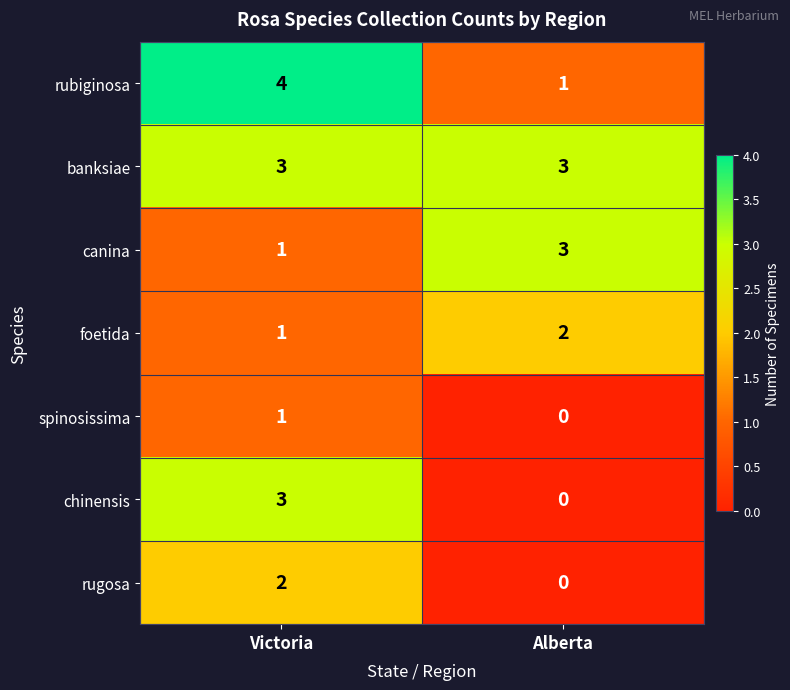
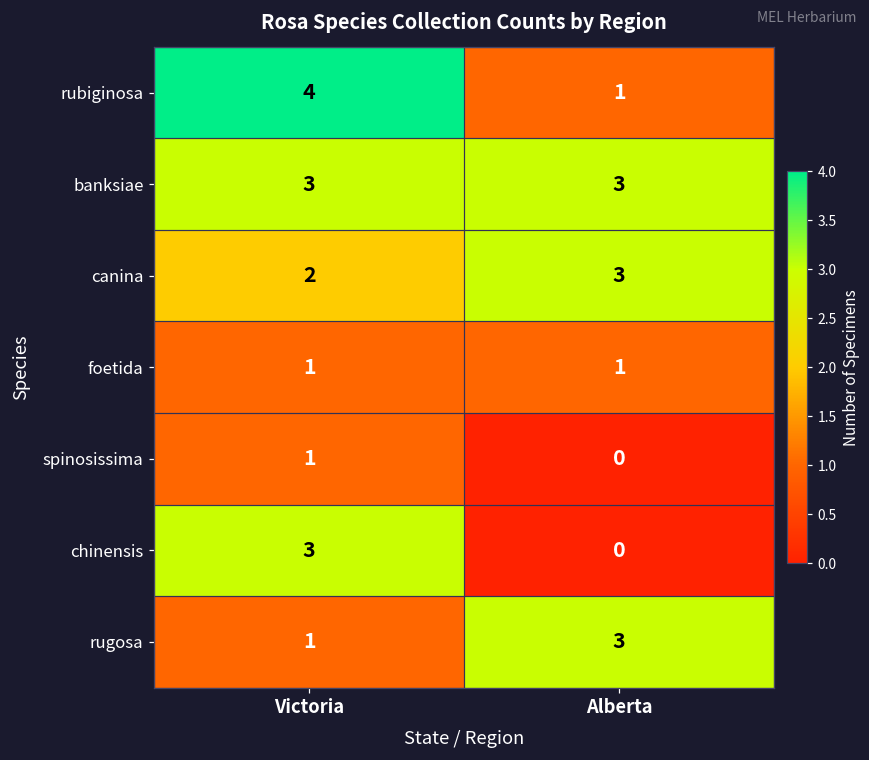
canina, Victoria: 1 -> 2
foetida, Alberta: 2 -> 1
rugosa, Victoria: 2 -> 1
rugosa, Alberta: 0 -> 3
